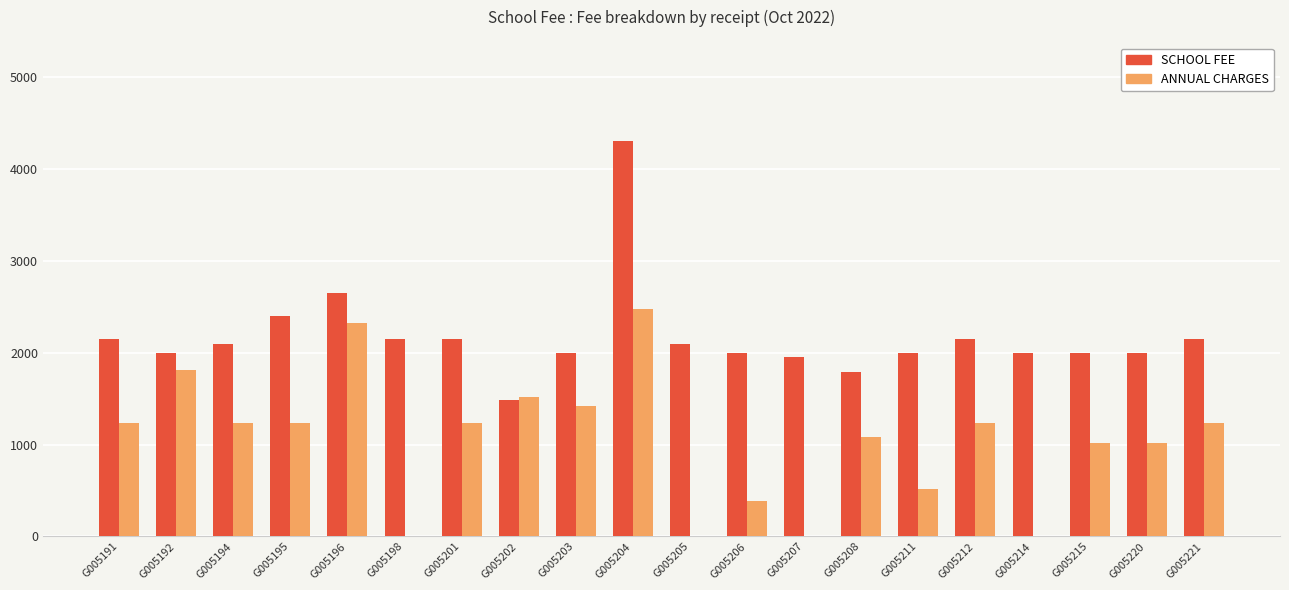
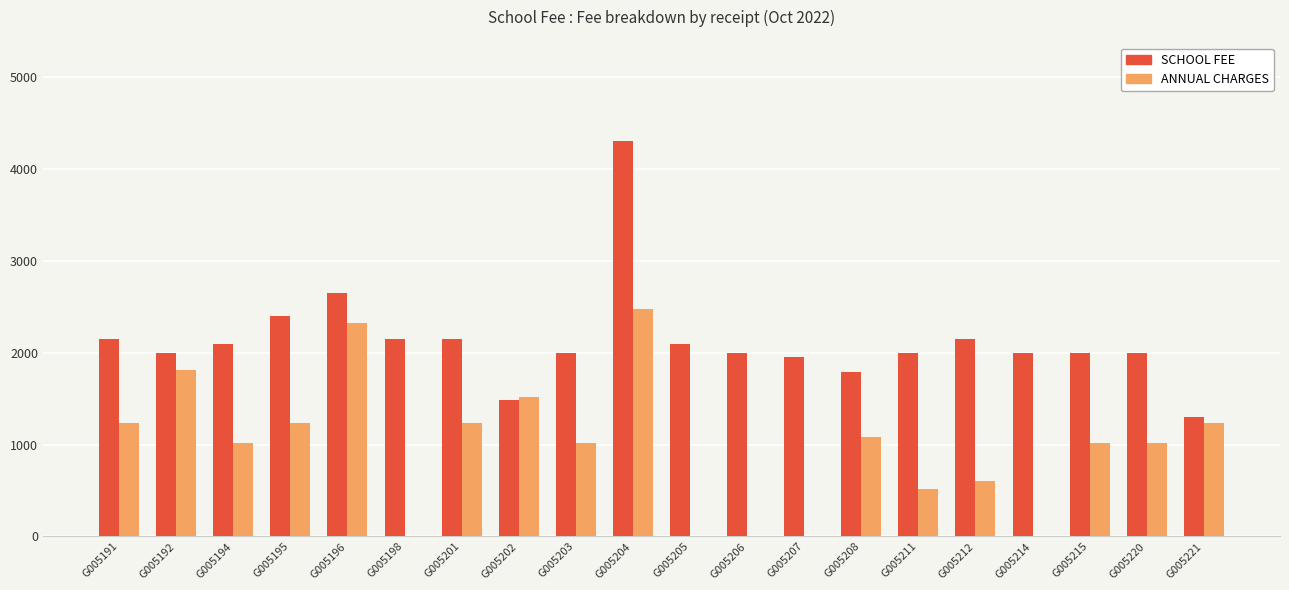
ANNUAL CHARGES, G005194: 1200 -> 1000
ANNUAL CHARGES, G005203: 1400 -> 1000
ANNUAL CHARGES, G005206: 400 -> 0
ANNUAL CHARGES, G005212: 1200 -> 600
SCHOOL FEE, G005221: 2200 -> 1300
